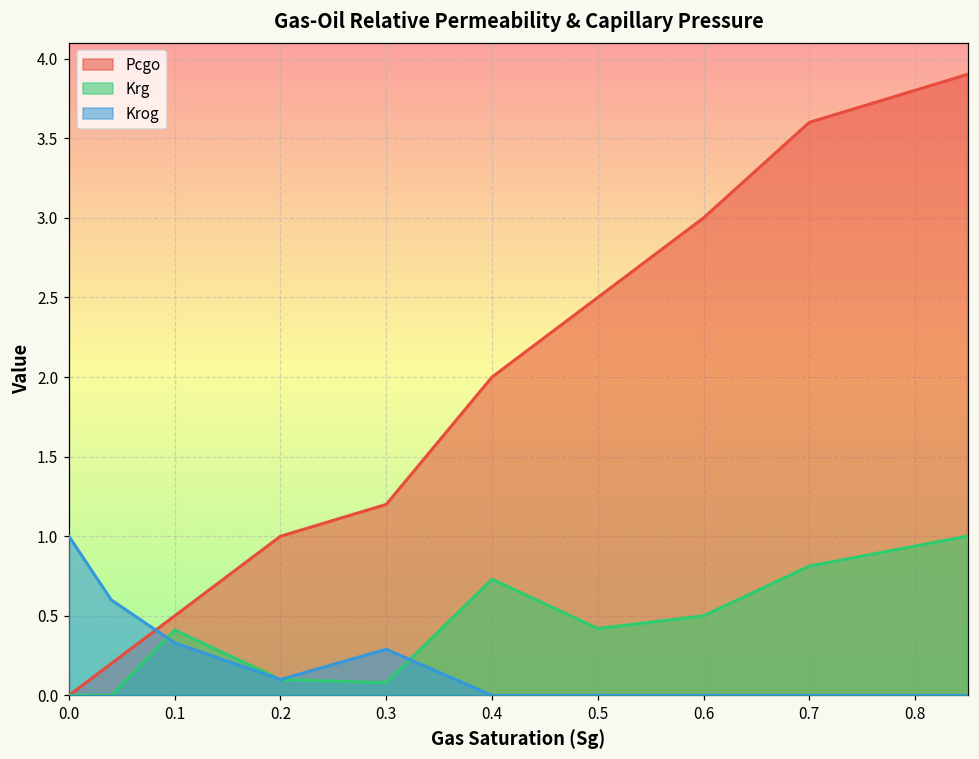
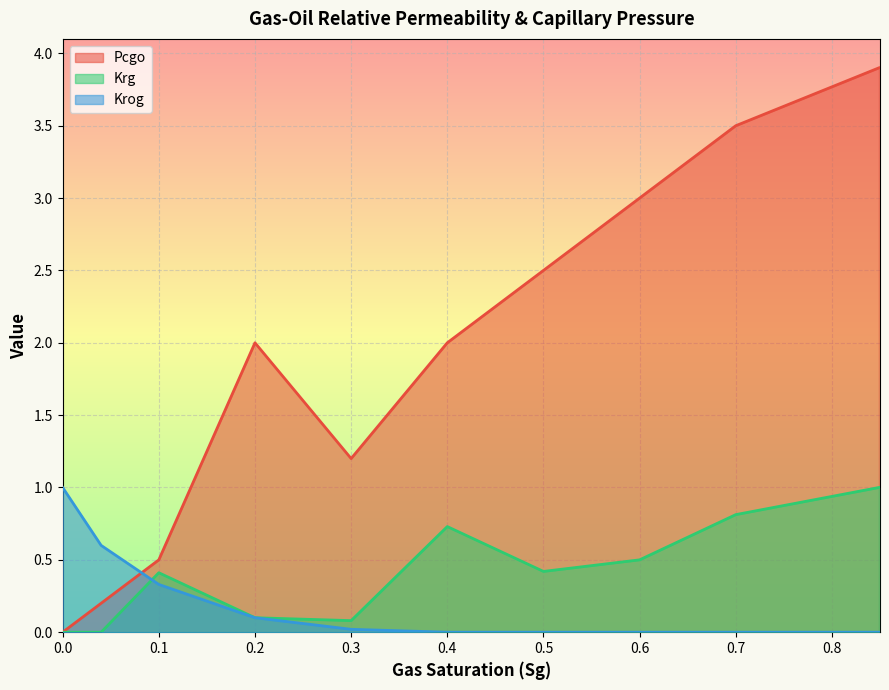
Pcgo, 0.2: 1 -> 2
Krog, 0.3: 0.29 -> 0.02
Pcgo, 0.7: 3.6 -> 3.5
